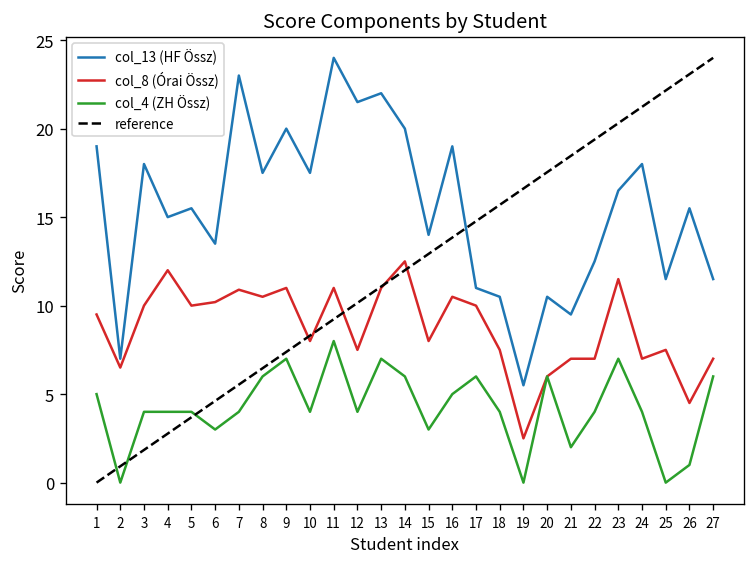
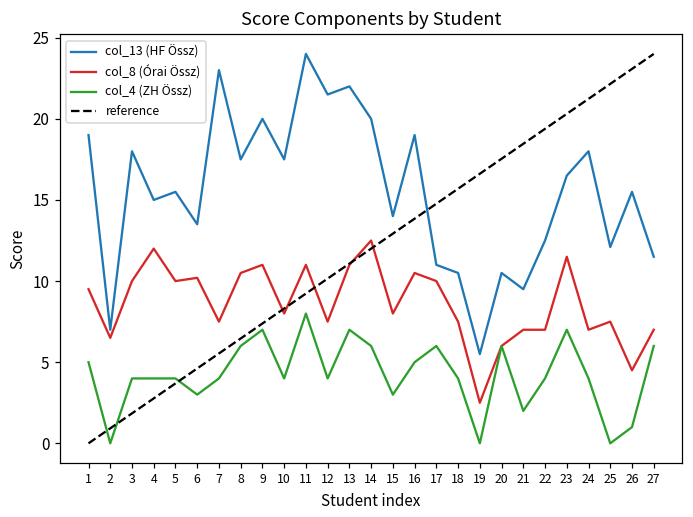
col_8 (Órai Össz), 7: 10.9 -> 7.5
col_13 (HF Össz), 25: 11.5 -> 12.1
